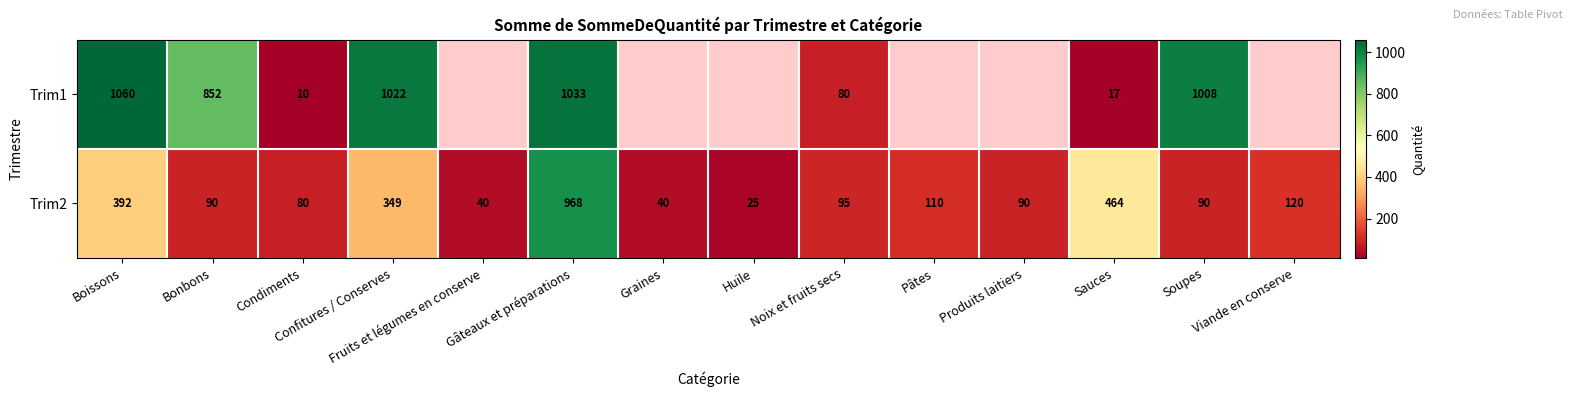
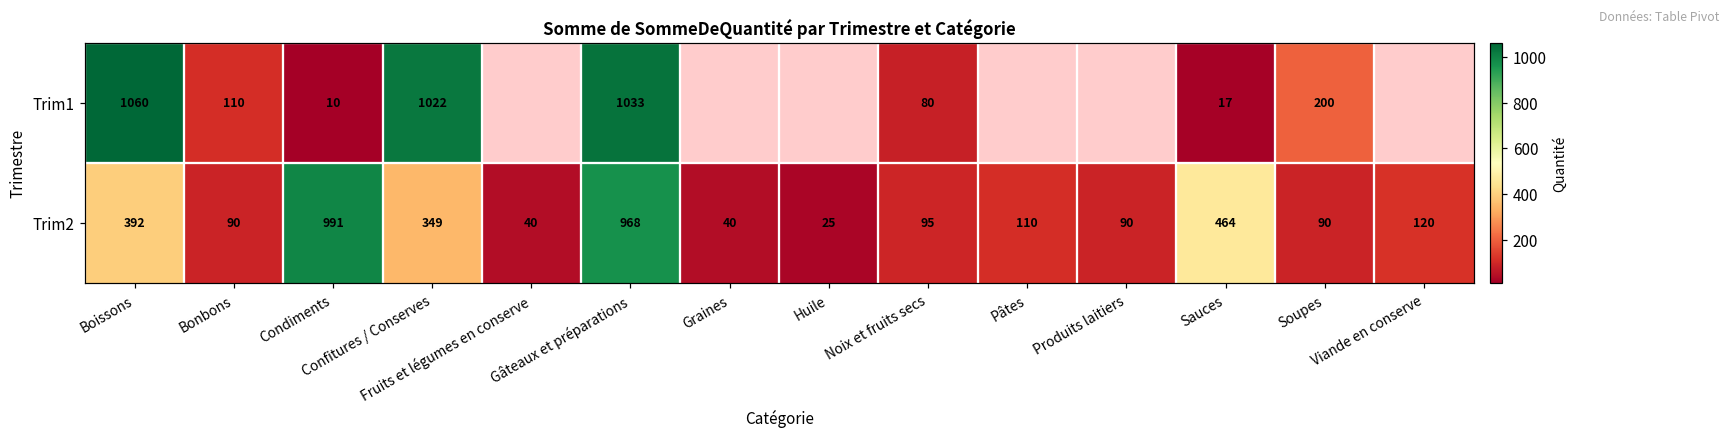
Trim1, Bonbons: 852 -> 110
Trim1, Soupes: 1008 -> 200
Trim2, Condiments: 80 -> 991
